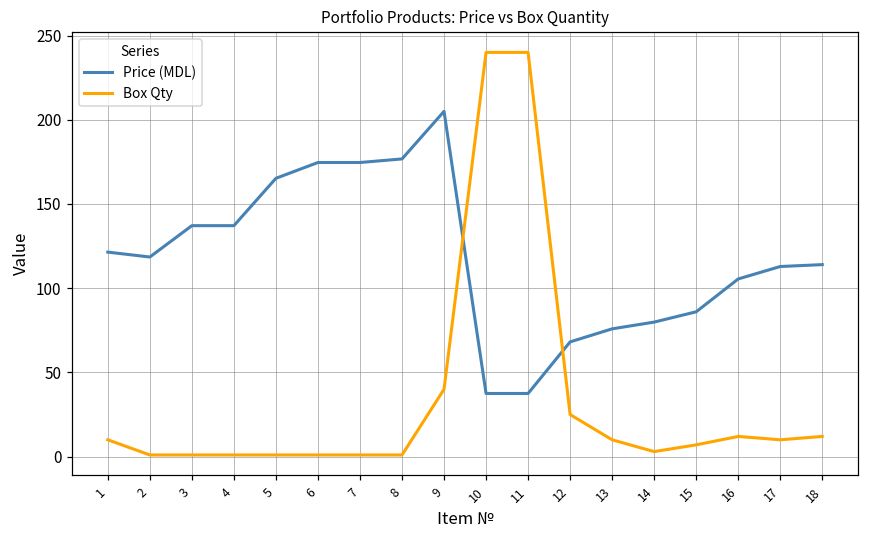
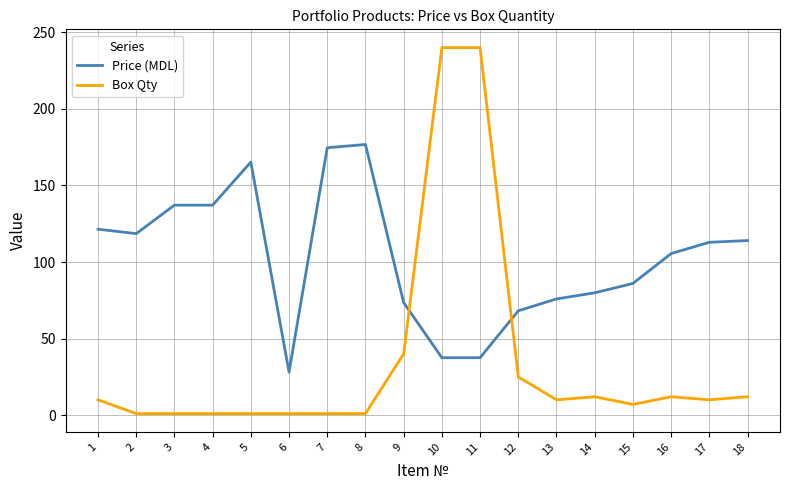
Price (MDL), 6: 175 -> 28
Price (MDL), 9: 205 -> 74
Box Qty, 14: 3 -> 12
